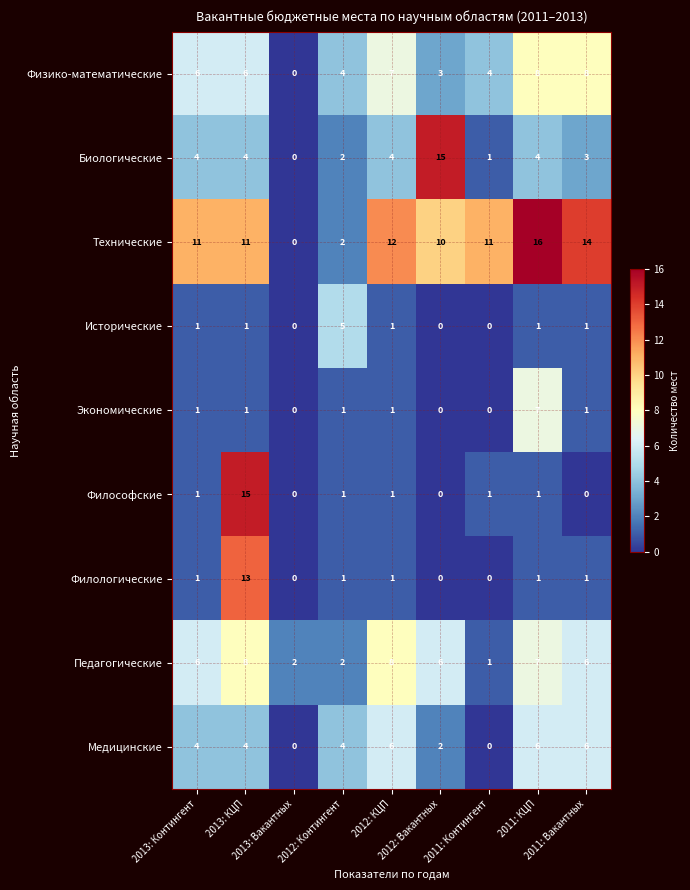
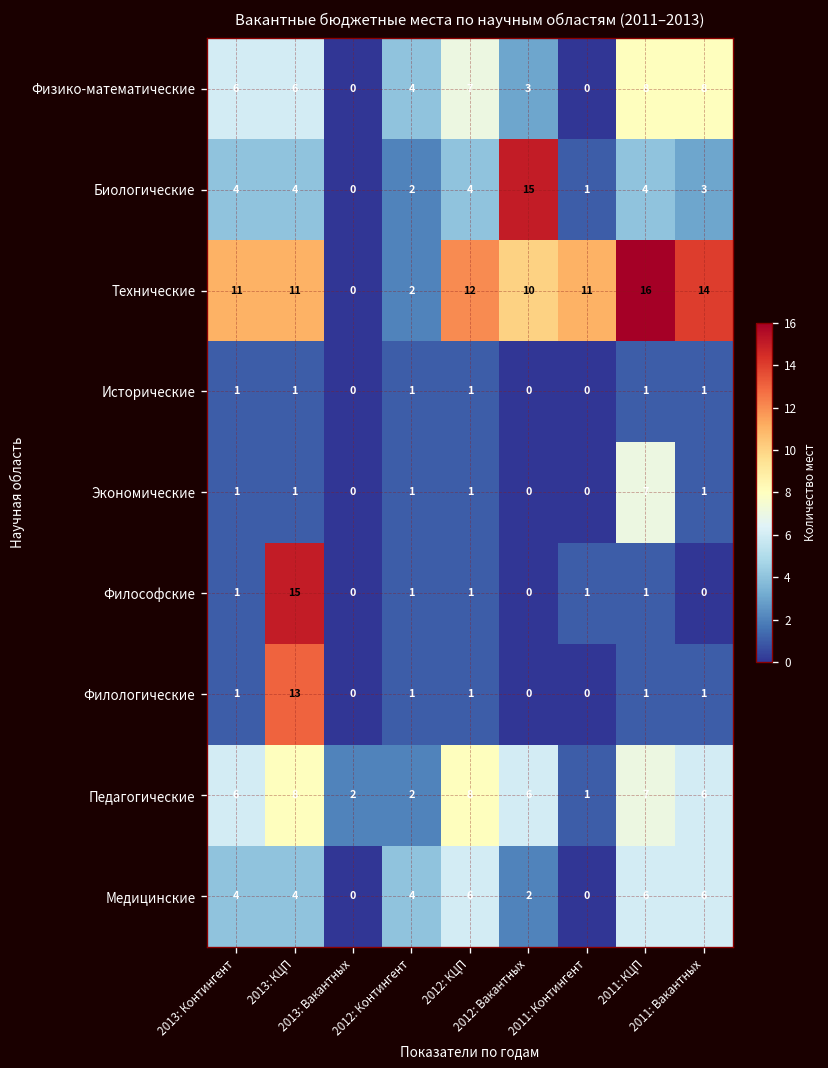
Физико-математические, 2011: Контингент: 4 -> 0
Исторические, 2012: Контингент: 5 -> 1
